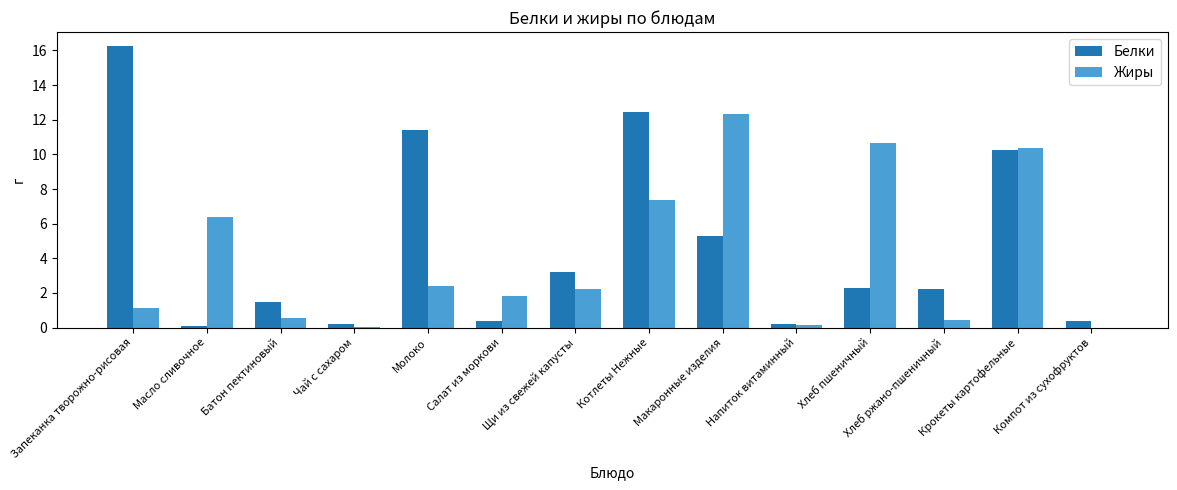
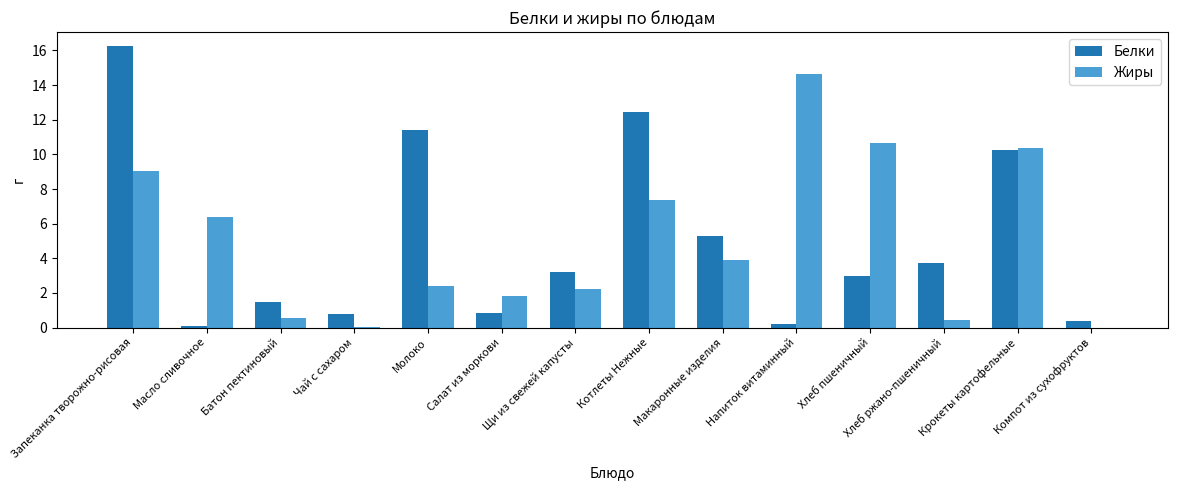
Жиры, Запеканка творожно-рисовая: 1.1 -> 9.0
Белки, Чай с сахаром: 0.2 -> 0.8
Белки, Салат из моркови: 0.4 -> 0.9
Жиры, Макаронные изделия: 12.3 -> 3.9
Жиры, Напиток витаминный: 0.2 -> 14.6
Белки, Хлеб пшеничный: 2.3 -> 3.0
Белки, Хлеб ржано-пшеничный: 2.2 -> 3.7
